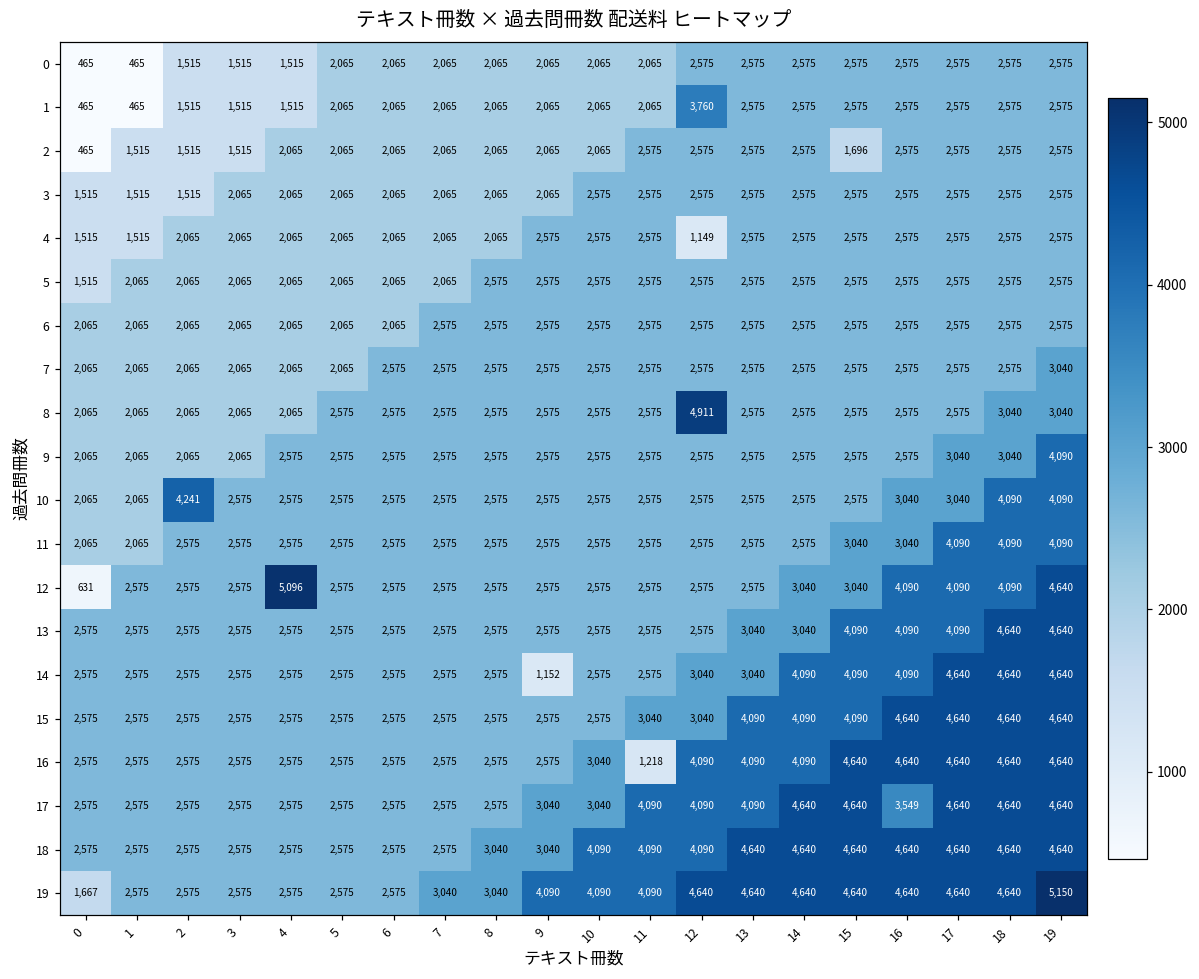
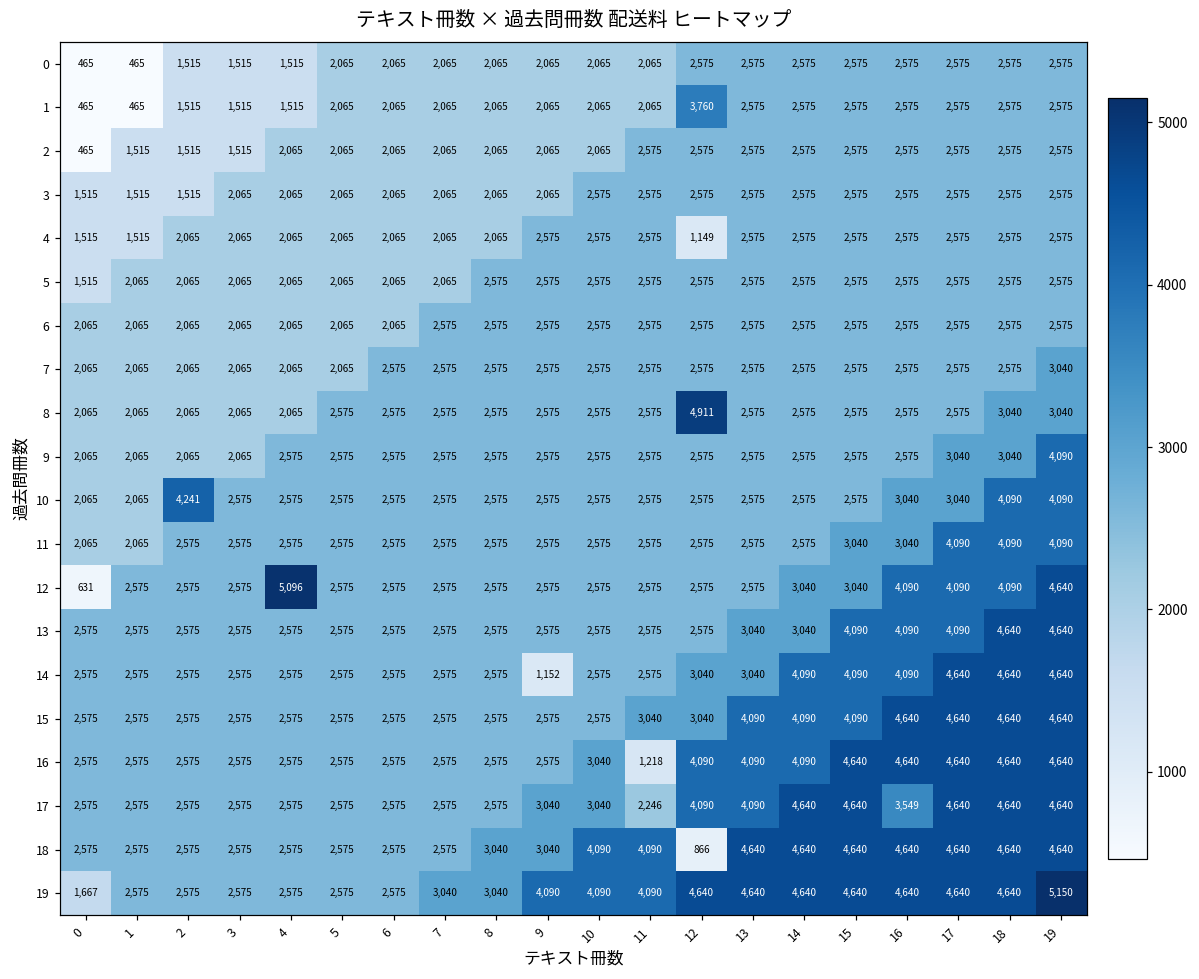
2, 15: 1,696 -> 2,575
17, 11: 4,090 -> 2,246
18, 12: 4,090 -> 866
